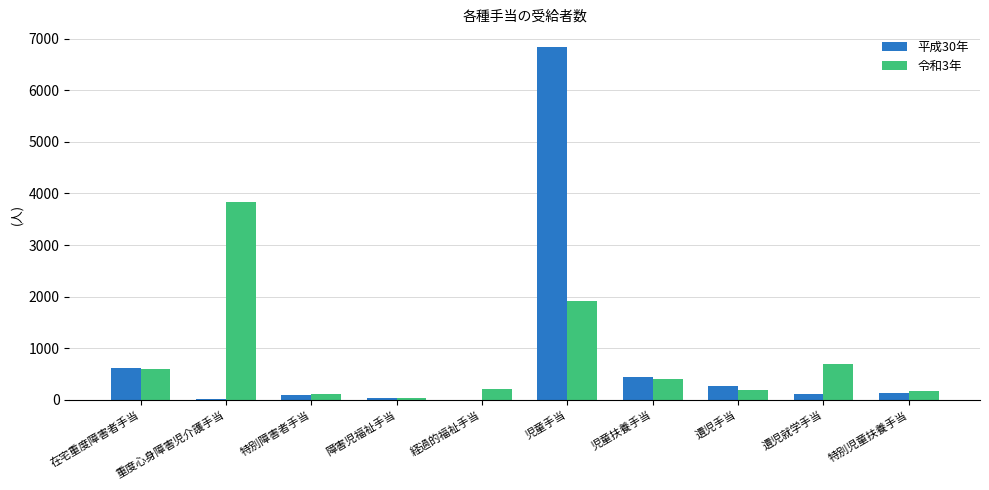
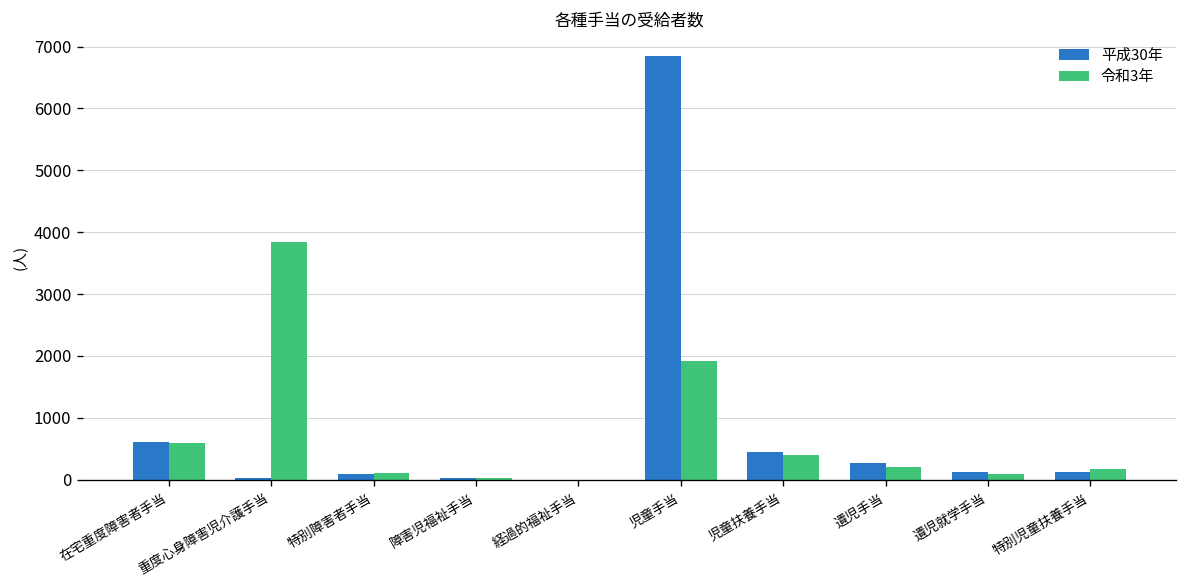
令和3年, 経過的福祉手当: 200 -> 0
令和3年, 遺児就学手当: 700 -> 100
